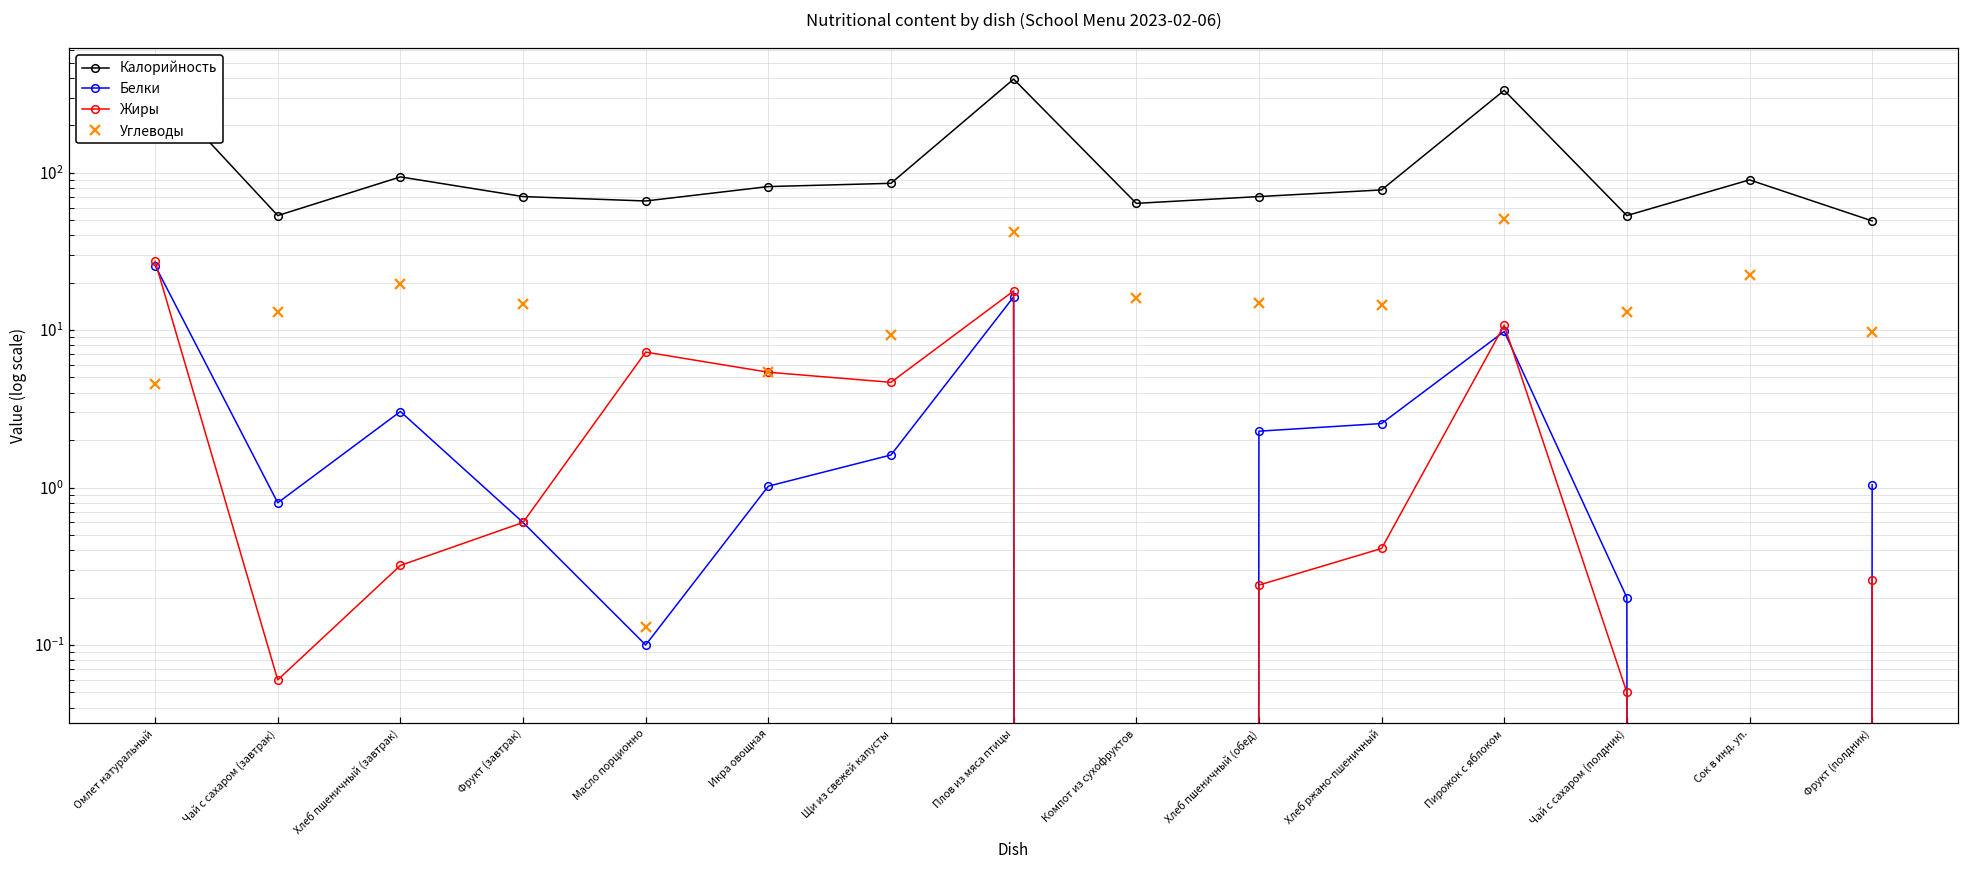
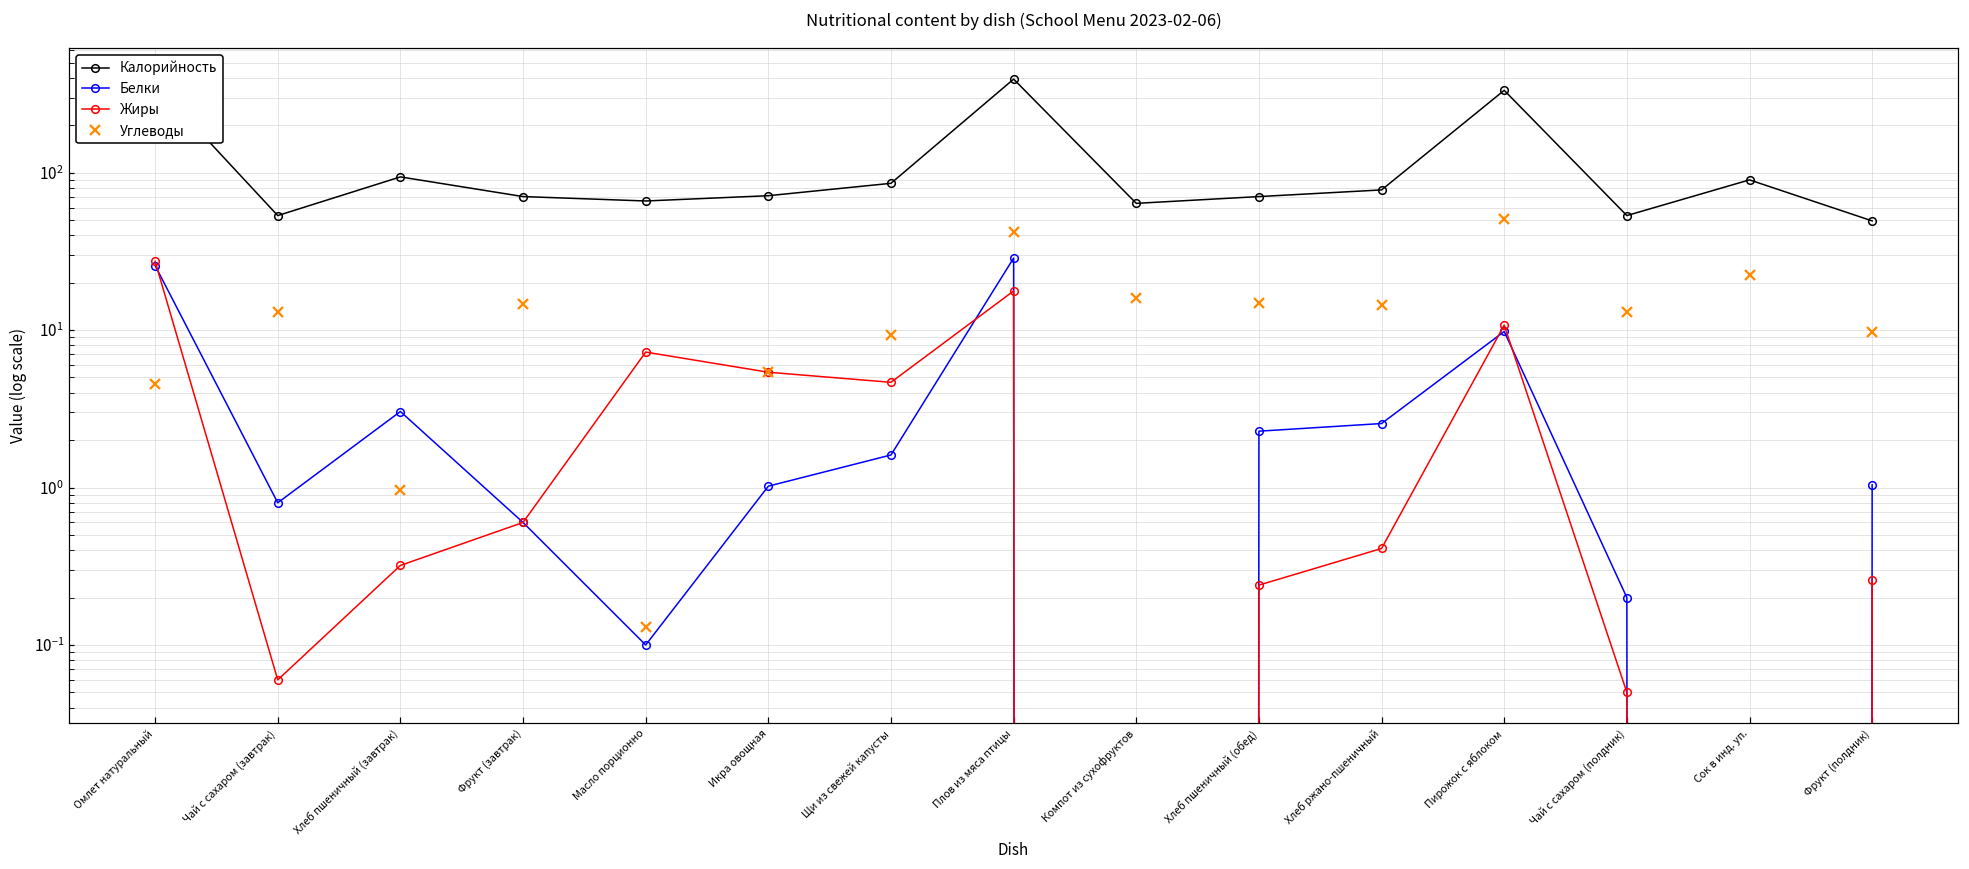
Углеводы, Хлеб пшеничный (завтрак): 20 -> 1.0
Калорийность, Икра овощная: 80 -> 70
Белки, Плов из мяса птицы: 16 -> 29
